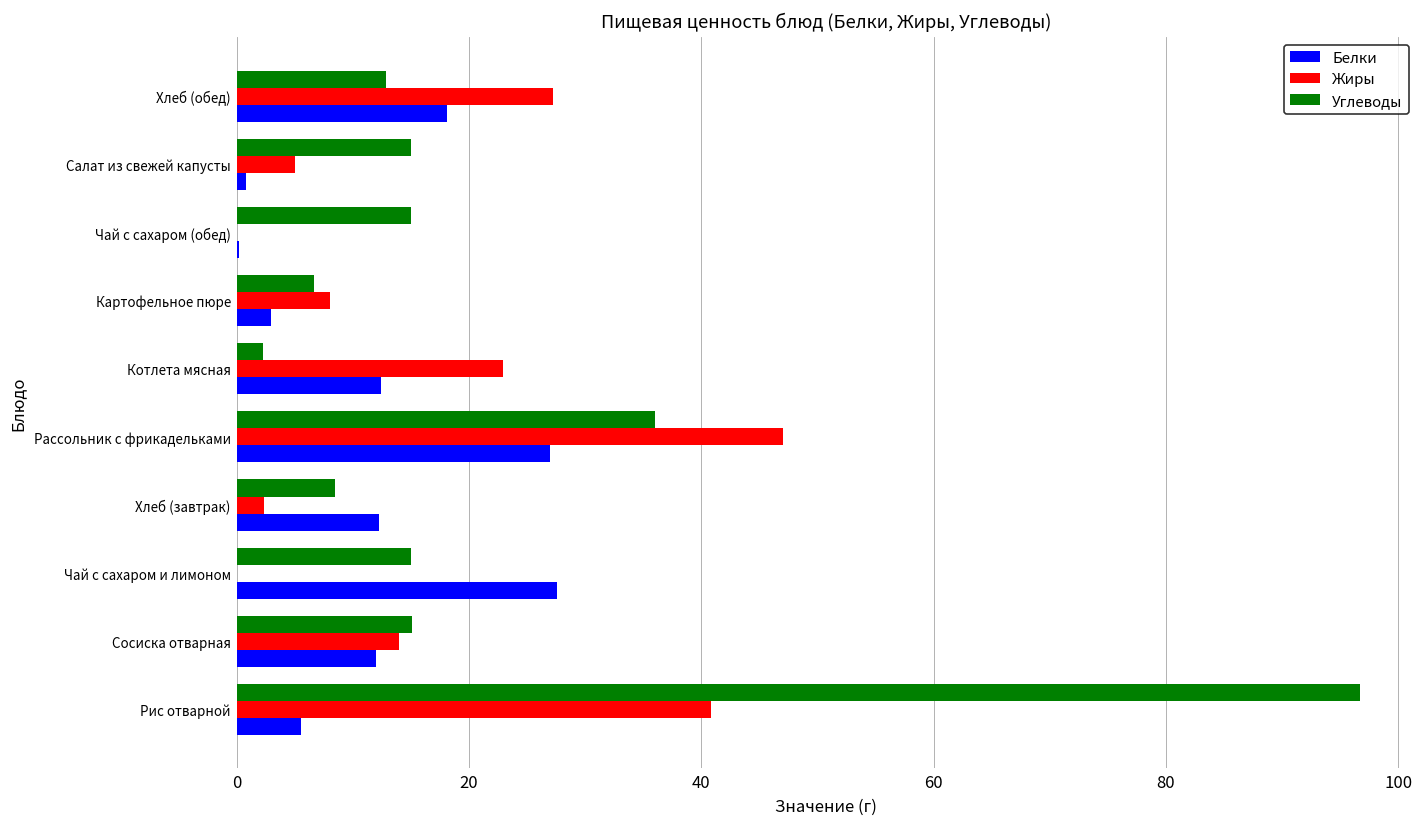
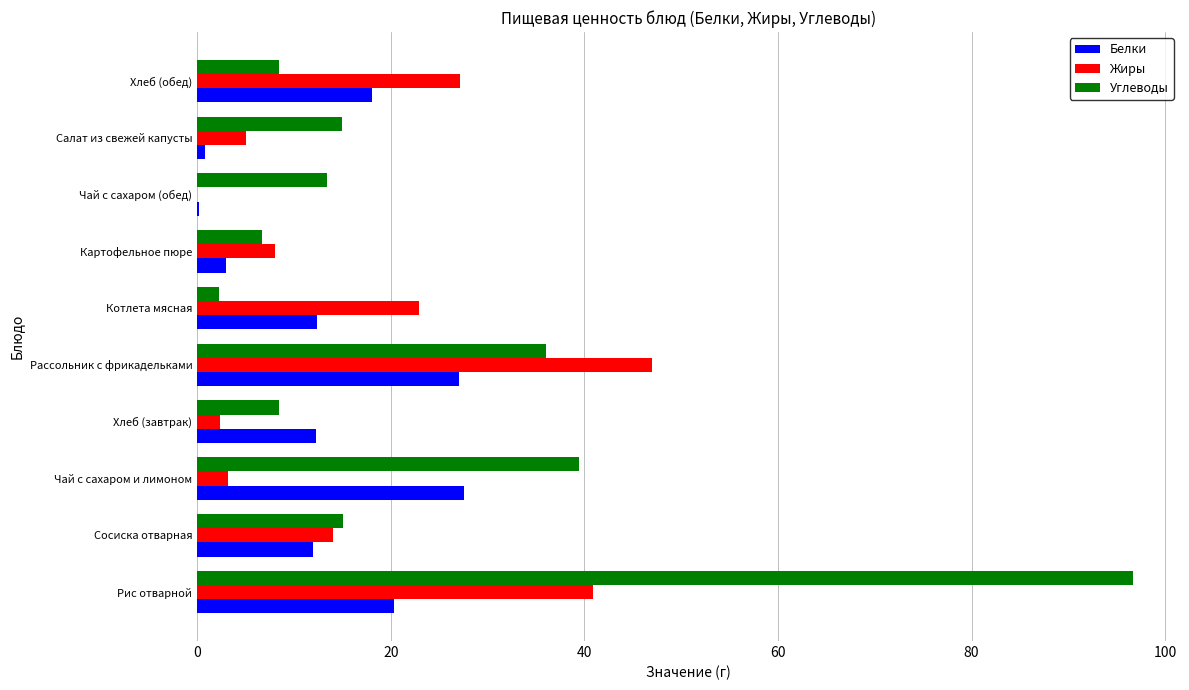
Углеводы, Хлеб (обед): 13 -> 9
Углеводы, Чай с сахаром (обед): 15 -> 13
Углеводы, Чай с сахаром и лимоном: 15 -> 39
Жиры, Чай с сахаром и лимоном: 0 -> 3
Белки, Рис отварной: 6 -> 20
